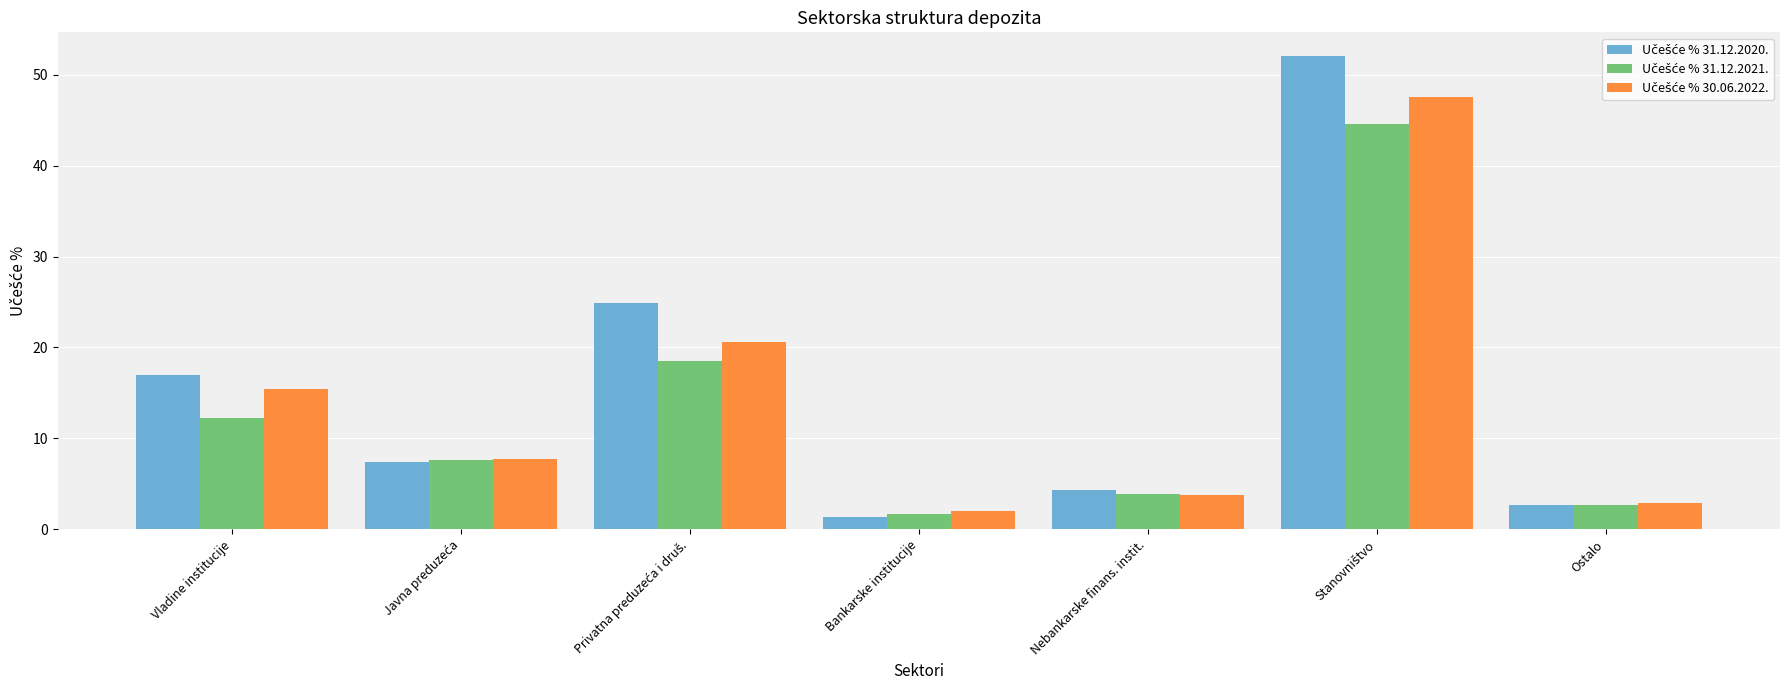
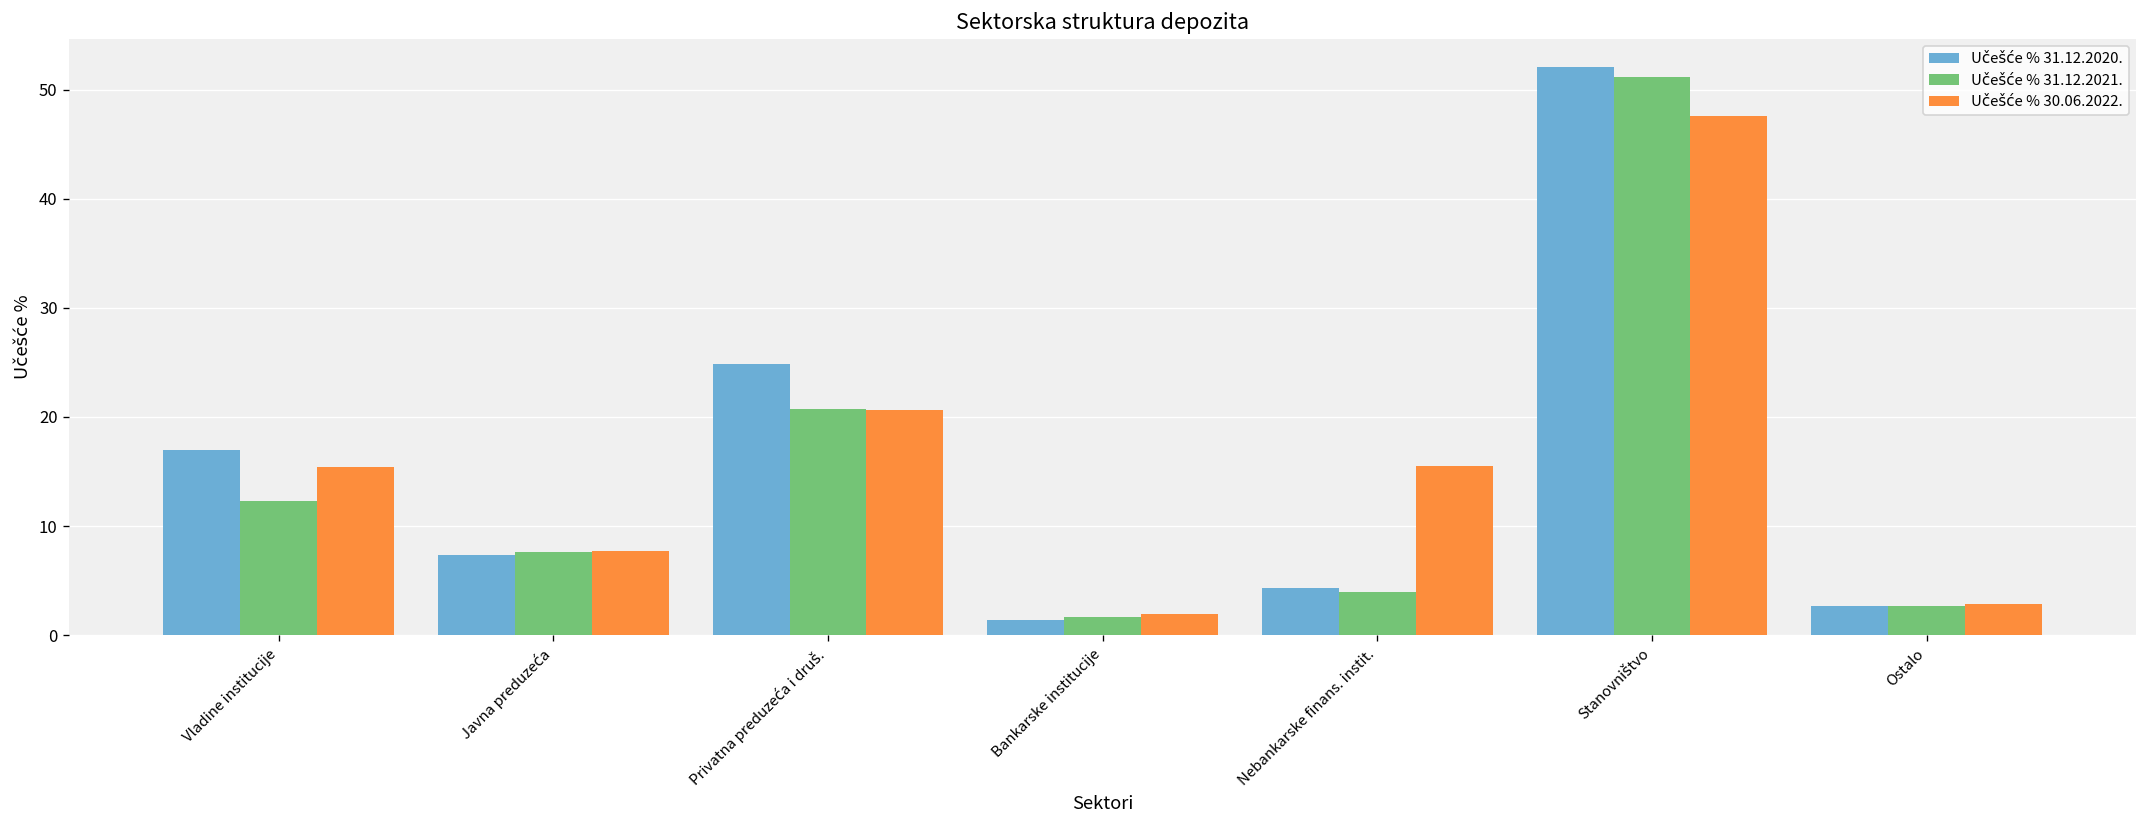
Učešće % 31.12.2021., Privatna preduzeća i druš.: 19 -> 21
Učešće % 30.06.2022., Nebankarske finans. instit.: 4 -> 15
Učešće % 31.12.2021., Stanovništvo: 45 -> 51
